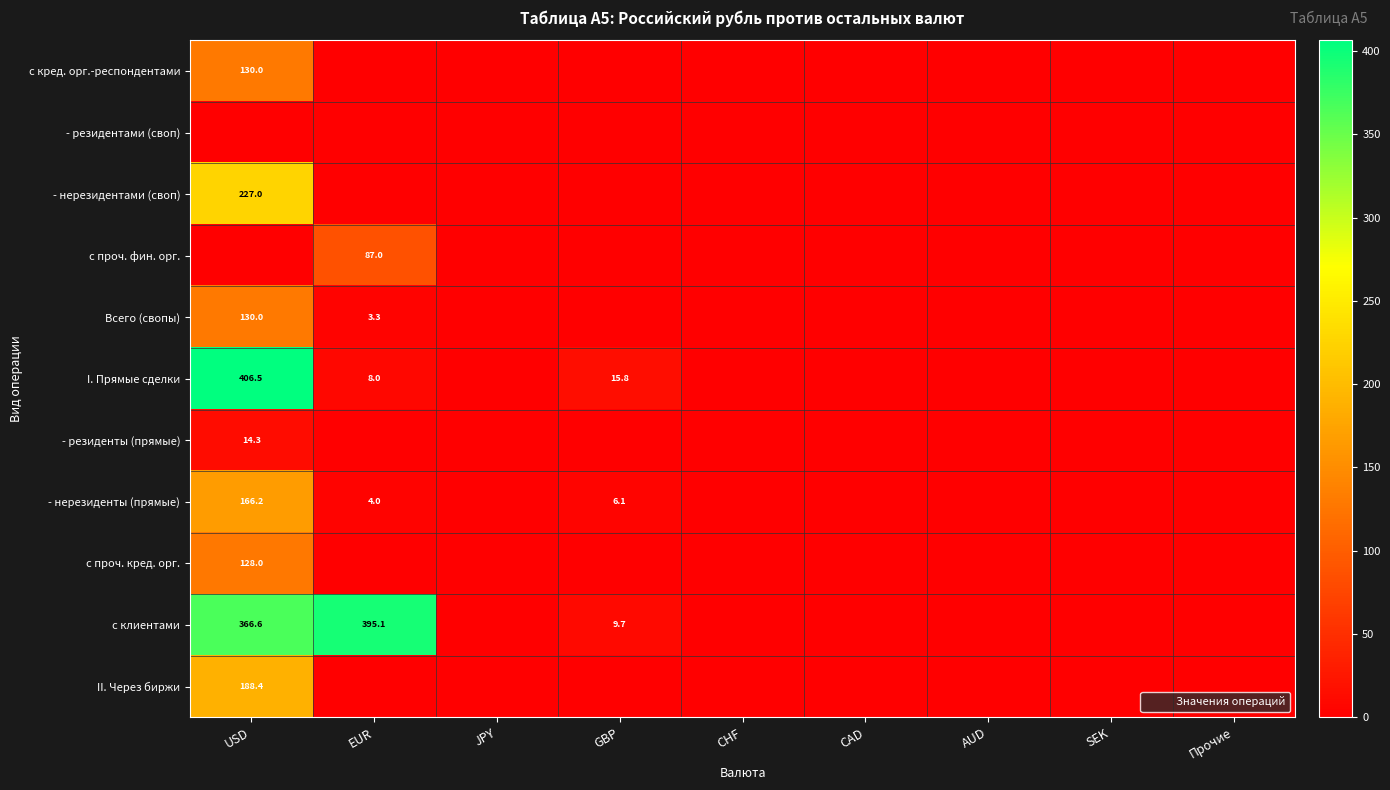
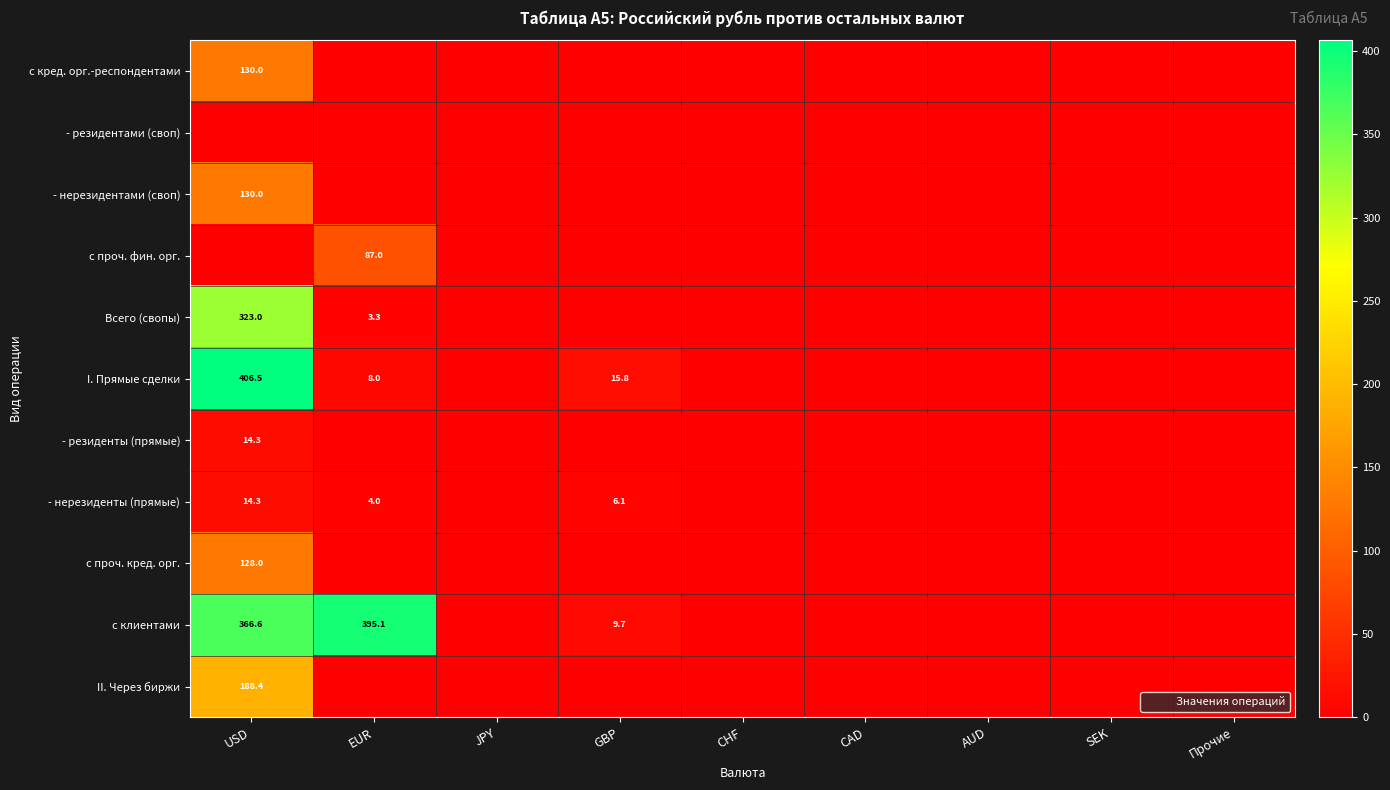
- нерезидентами (своп), USD: 227.0 -> 130.0
Всего (свопы), USD: 130.0 -> 323.0
- нерезиденты (прямые), USD: 166.2 -> 14.3
